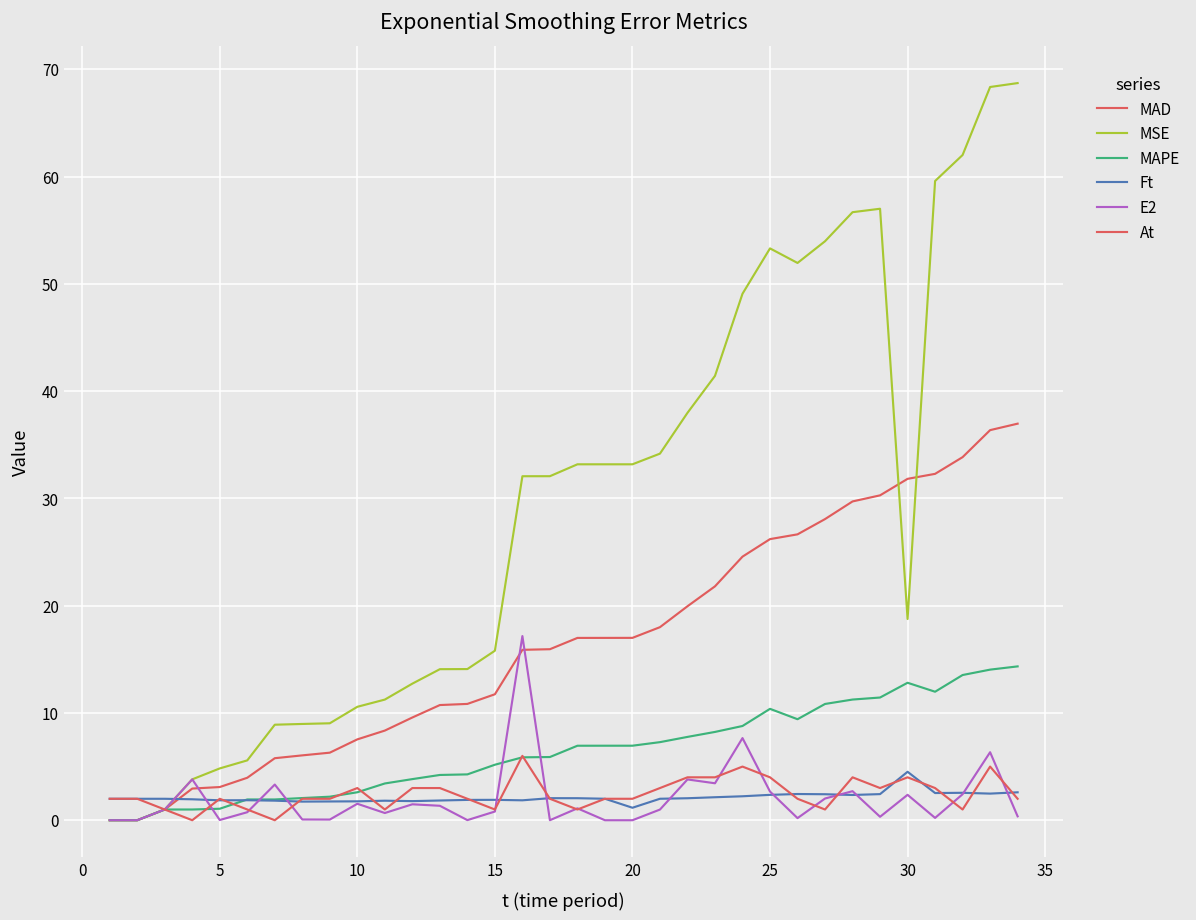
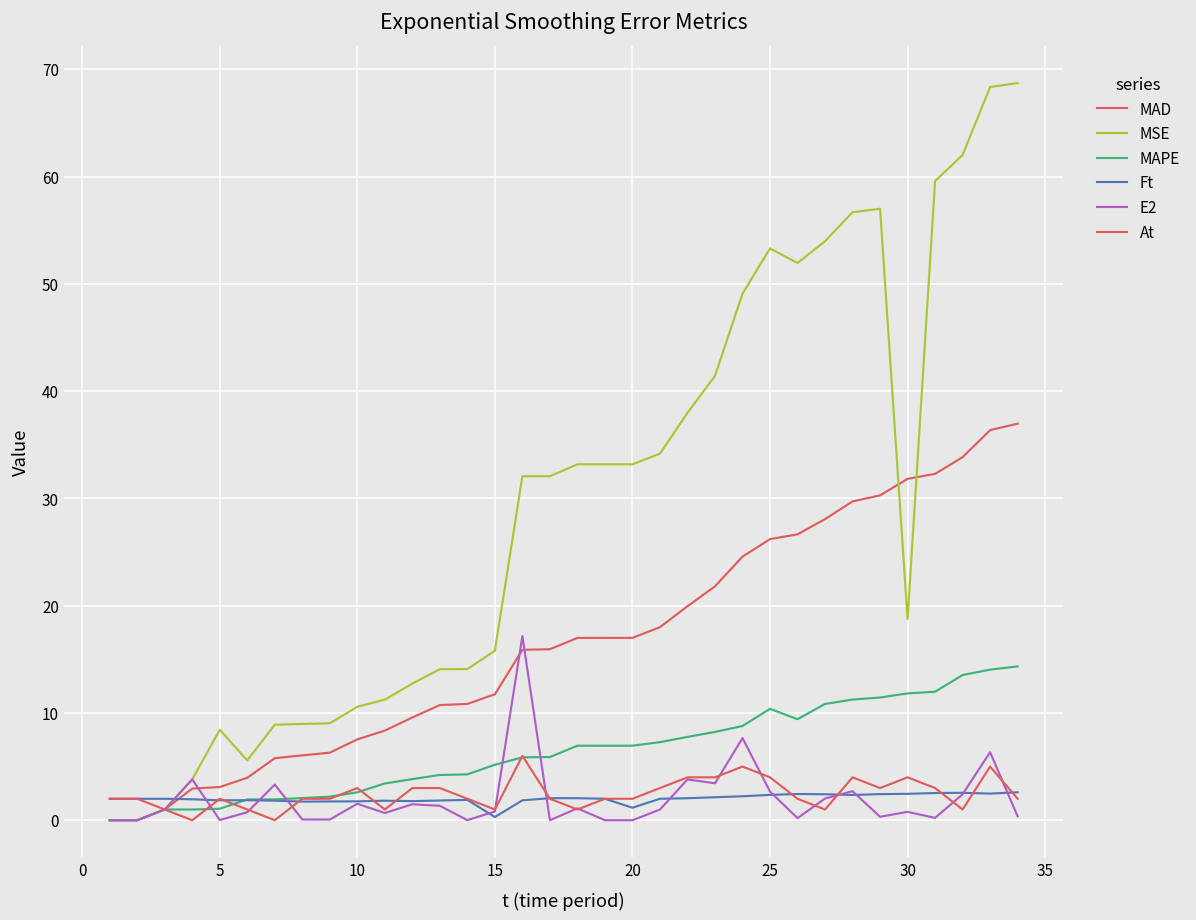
MSE, 5: 5 -> 8
Ft, 15: 2 -> 0
MAPE, 30: 13 -> 12
Ft, 30: 5 -> 2
E2, 30: 2 -> 1
